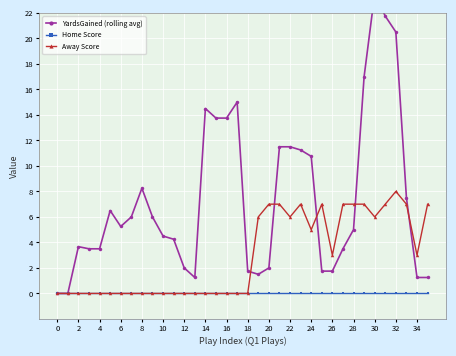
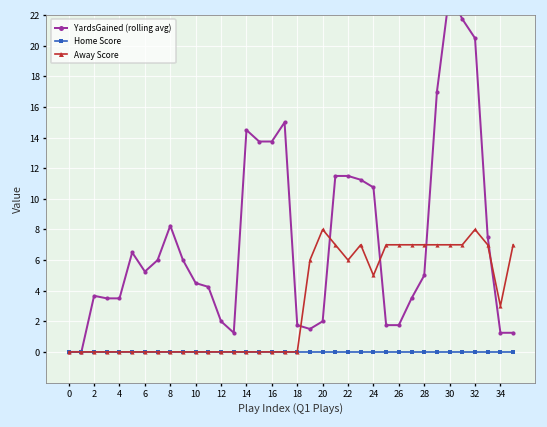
Away Score, 20: 7 -> 8
Away Score, 26: 3 -> 7
Away Score, 30: 6 -> 7
